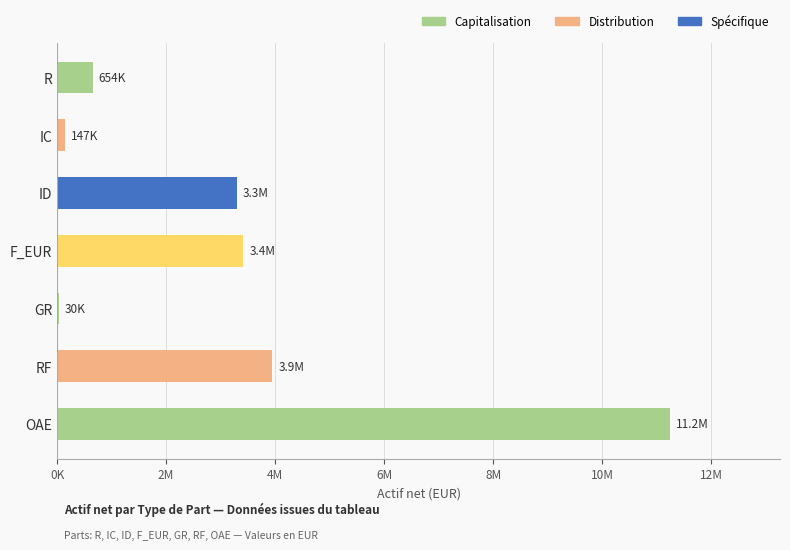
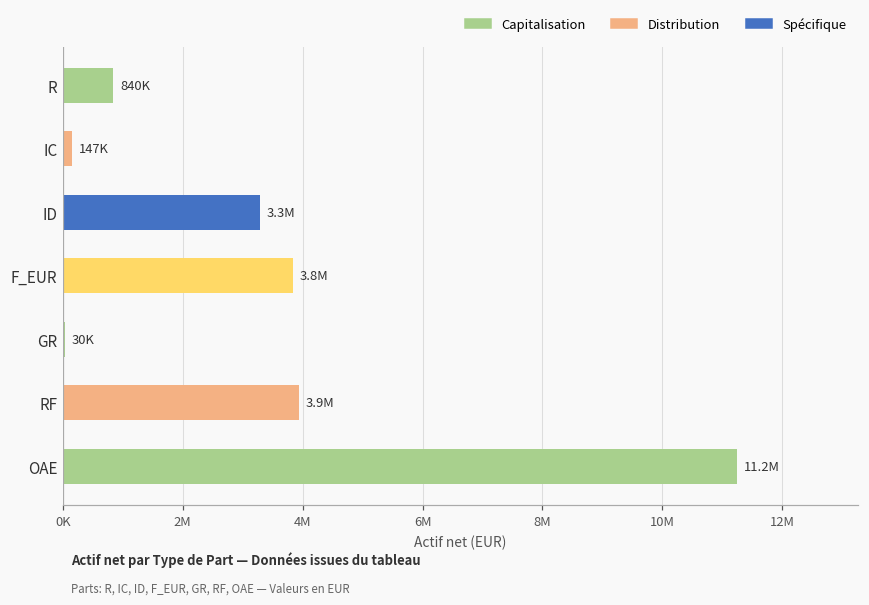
R: 654K -> 840K
F_EUR: 3.4M -> 3.8M
